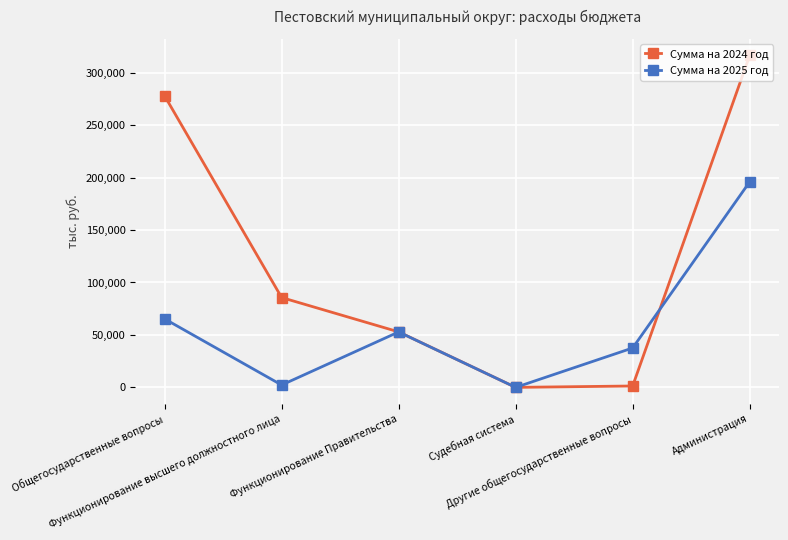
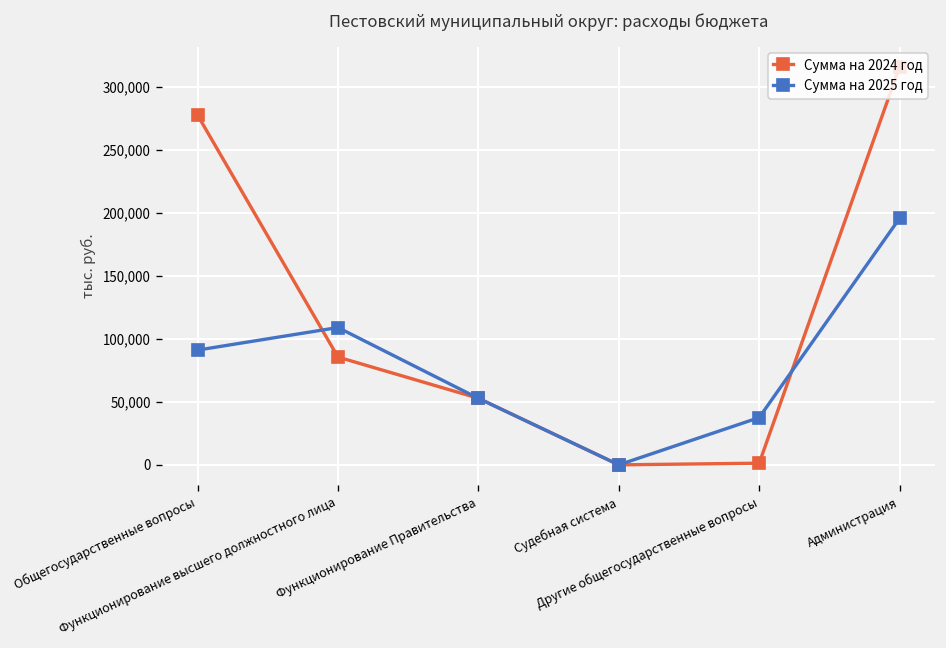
Сумма на 2025 год, Общегосударственные вопросы: 65,000 -> 91,000
Сумма на 2025 год, Функционирование высшего должностного лица: 2,000 -> 109,000
